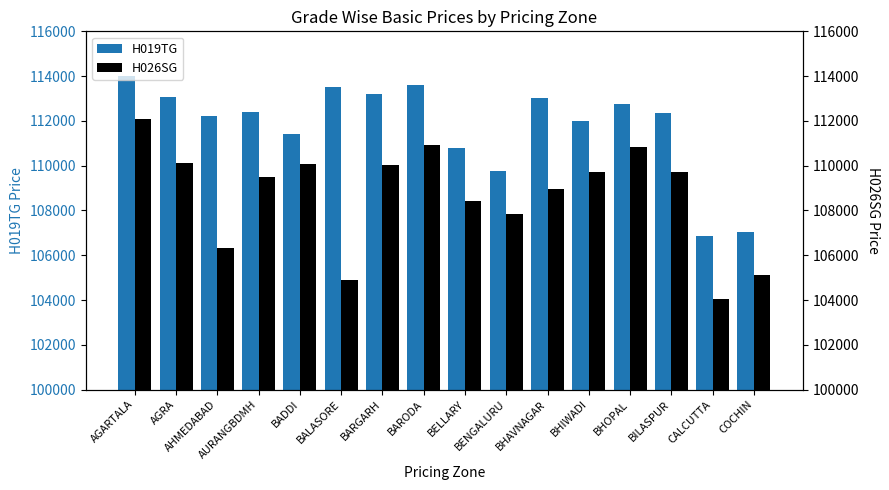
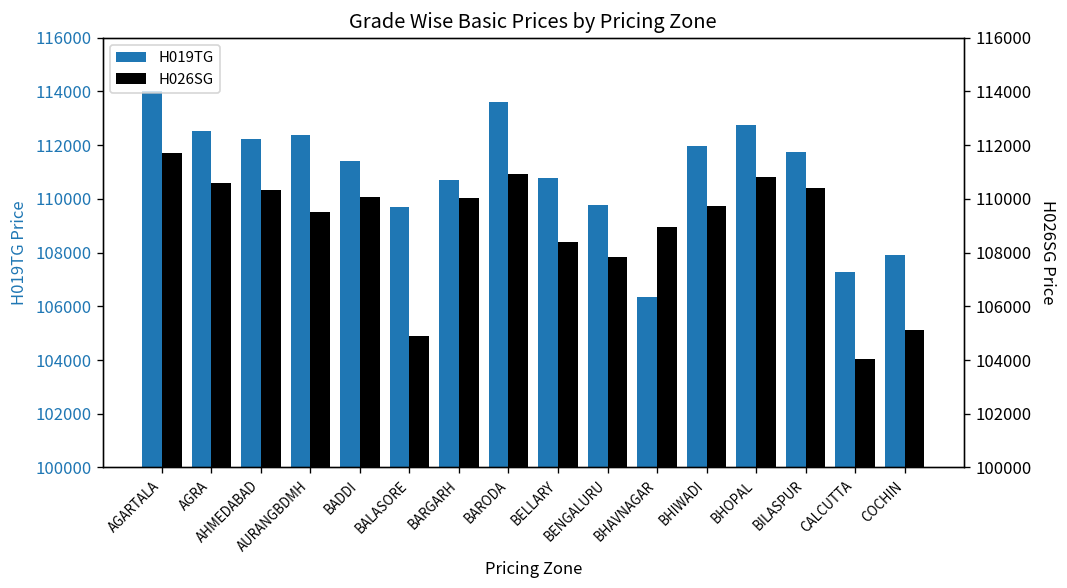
H026SG, AGARTALA: 112100 -> 111700
H019TG, AGRA: 113100 -> 112500
H026SG, AGRA: 110100 -> 110600
H026SG, AHMEDABAD: 106300 -> 110300
H019TG, BALASORE: 113500 -> 109700
H019TG, BARGARH: 113200 -> 110700
H019TG, BHAVNAGAR: 113000 -> 106400
H019TG, BILASPUR: 112400 -> 111800
H026SG, BILASPUR: 109700 -> 110400
H019TG, CALCUTTA: 106900 -> 107300
H019TG, COCHIN: 107000 -> 107900
